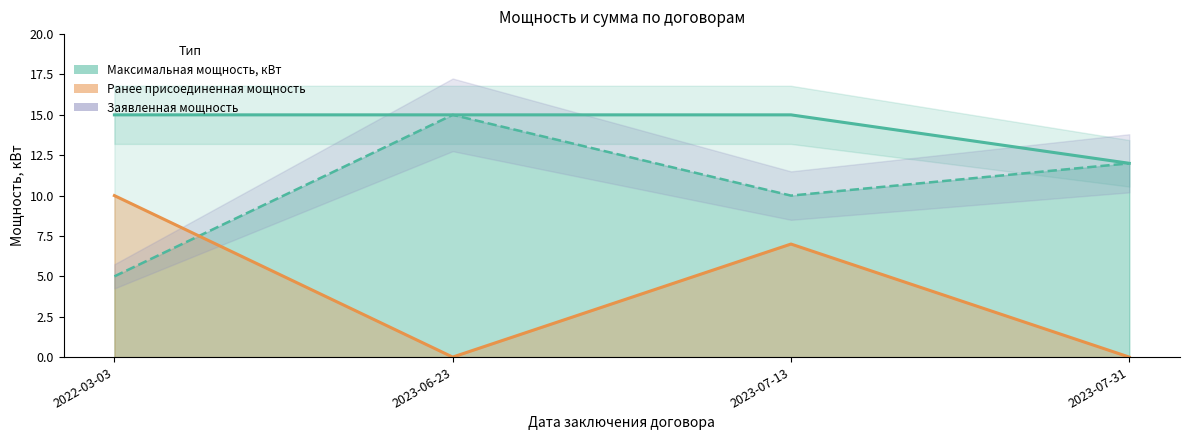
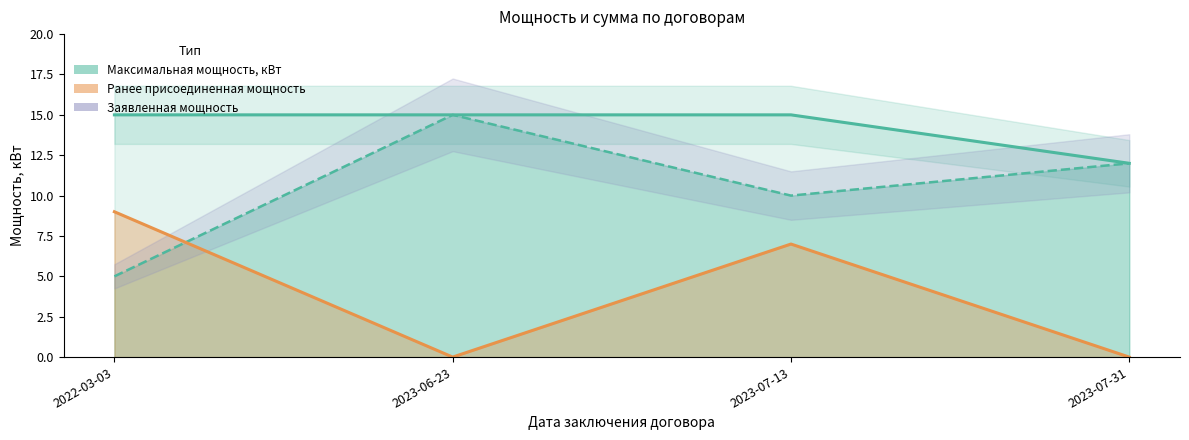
Ранее присоединенная мощность, 2022-03-03: 10 -> 9
